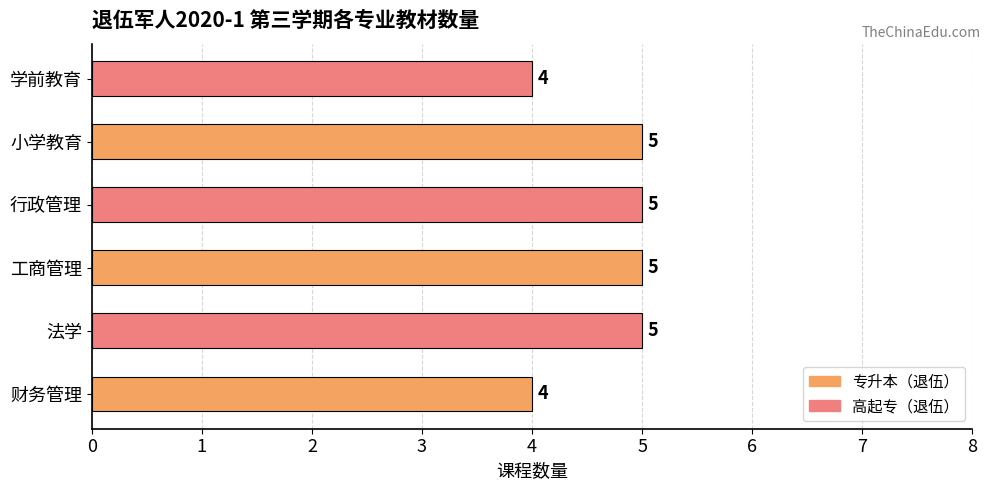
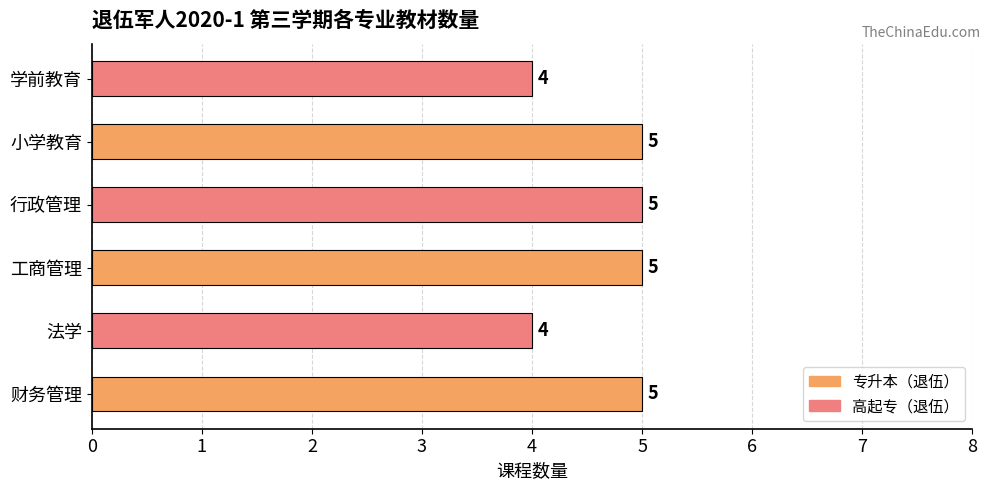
法学: 5 -> 4
财务管理: 4 -> 5
